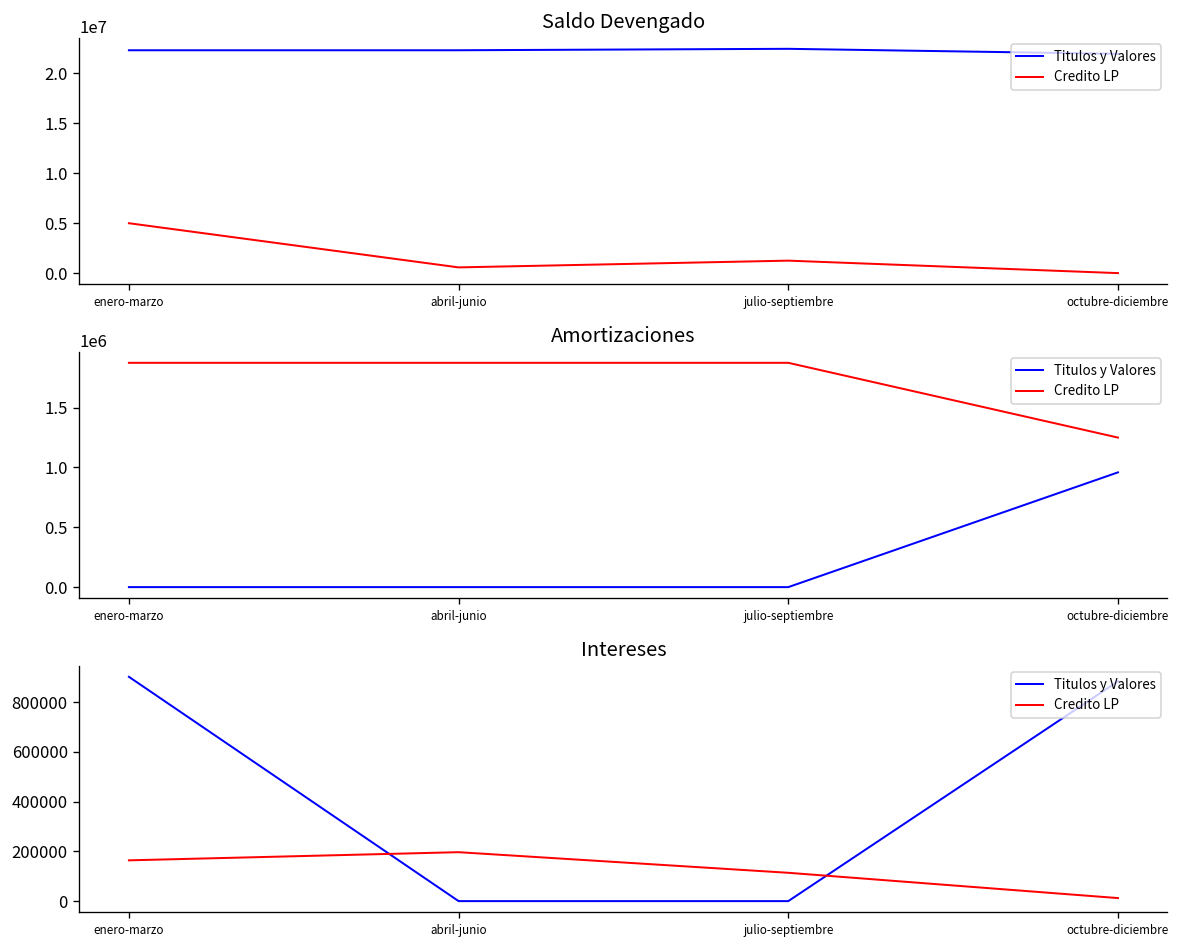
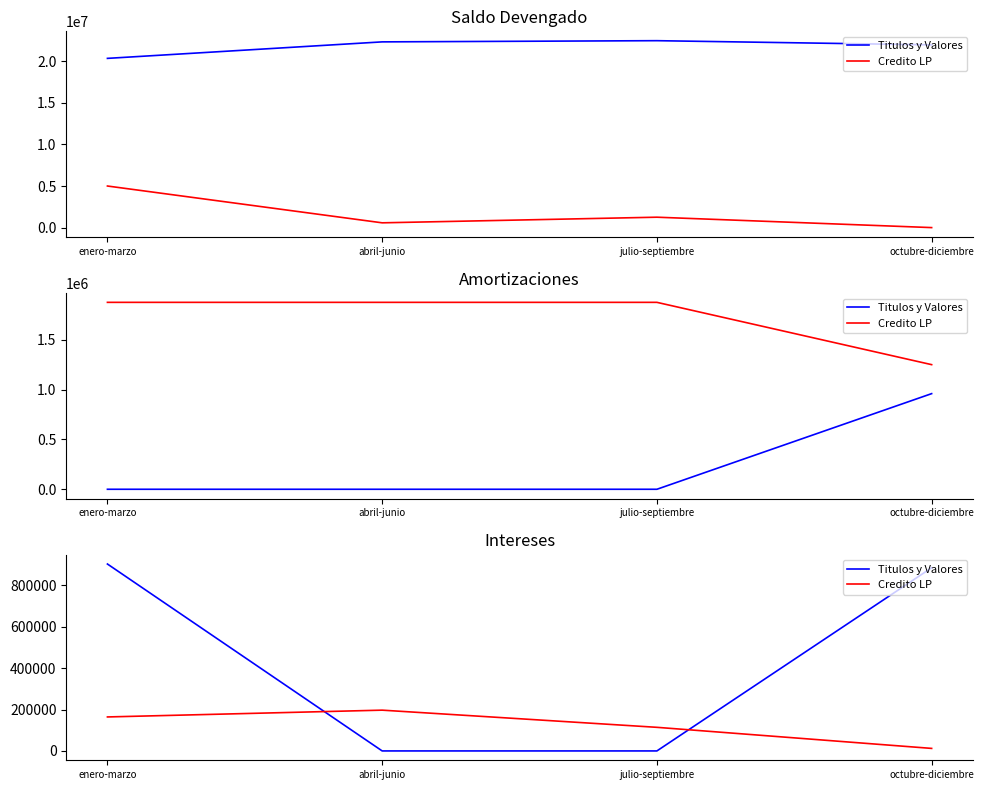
Saldo Devengado, Titulos y Valores, enero-marzo: 22000000 -> 20000000
